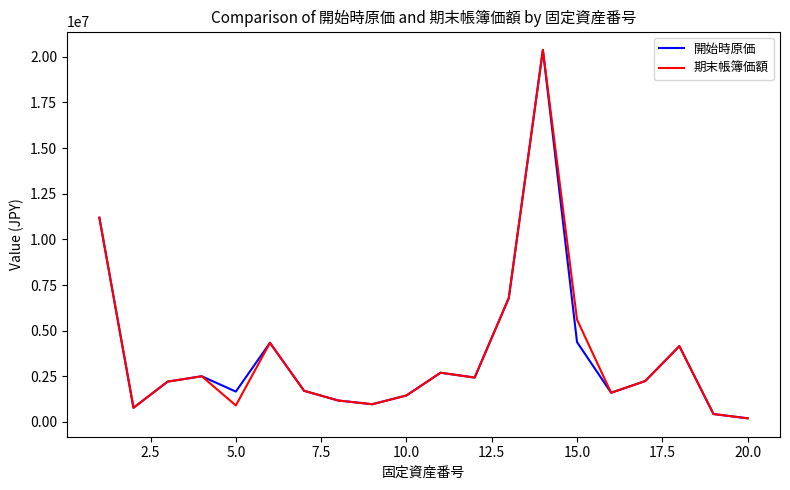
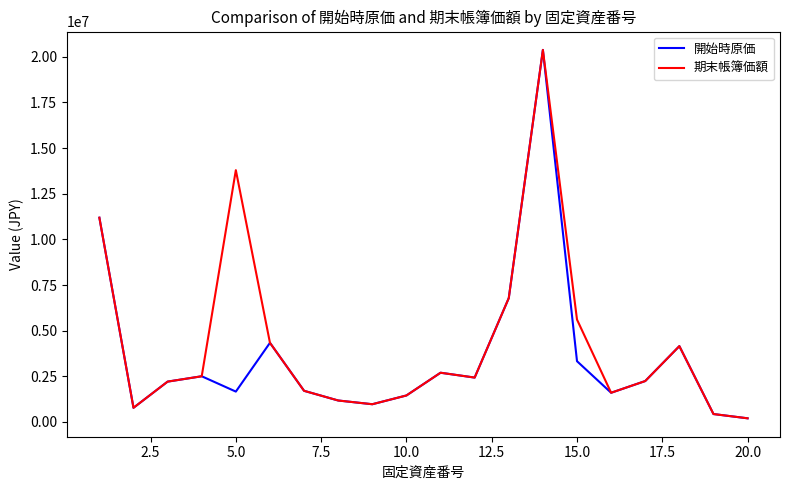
期末帳簿価額, 5.0: 900000 -> 13800000
開始時原価, 15.0: 4400000 -> 3300000
